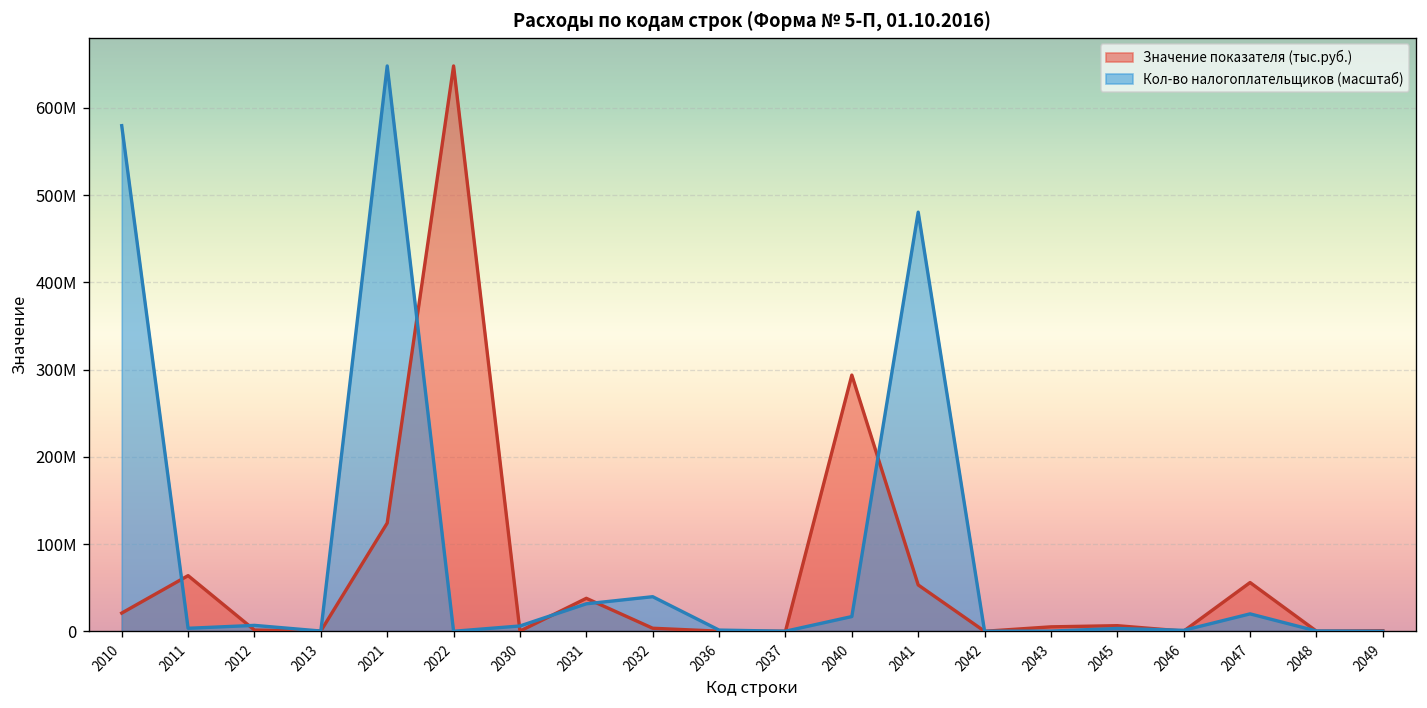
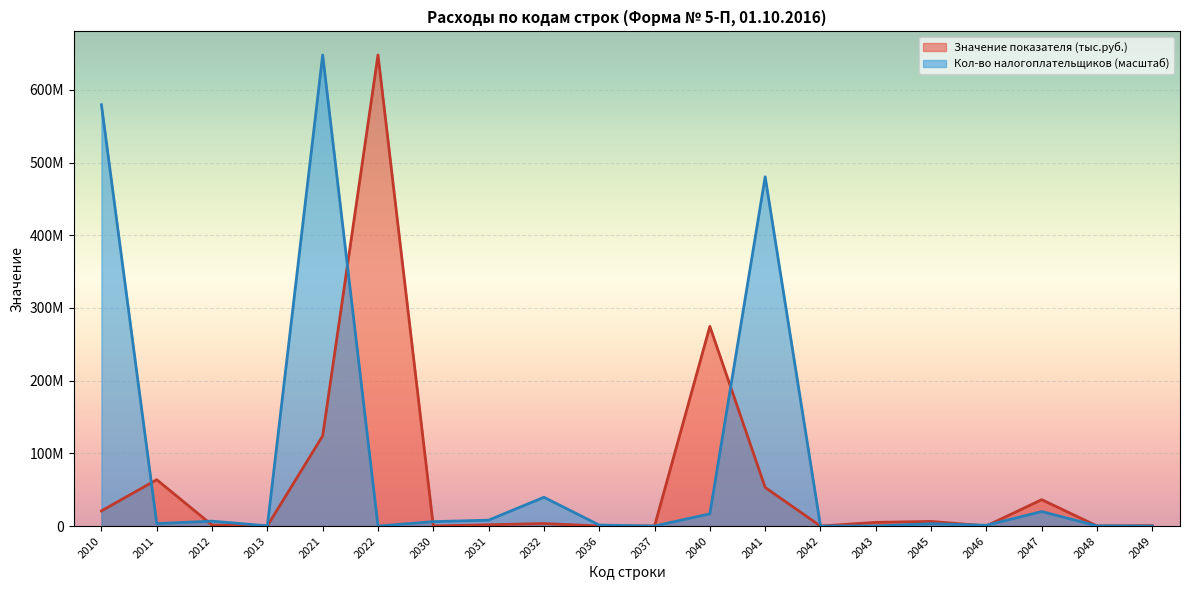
Значение показателя (тыс.руб.), 2031: 40000000 -> 0
Кол-во налогоплательщиков (масштаб), 2031: 30000000 -> 10000000
Значение показателя (тыс.руб.), 2040: 290000000 -> 270000000
Значение показателя (тыс.руб.), 2047: 60000000 -> 40000000
